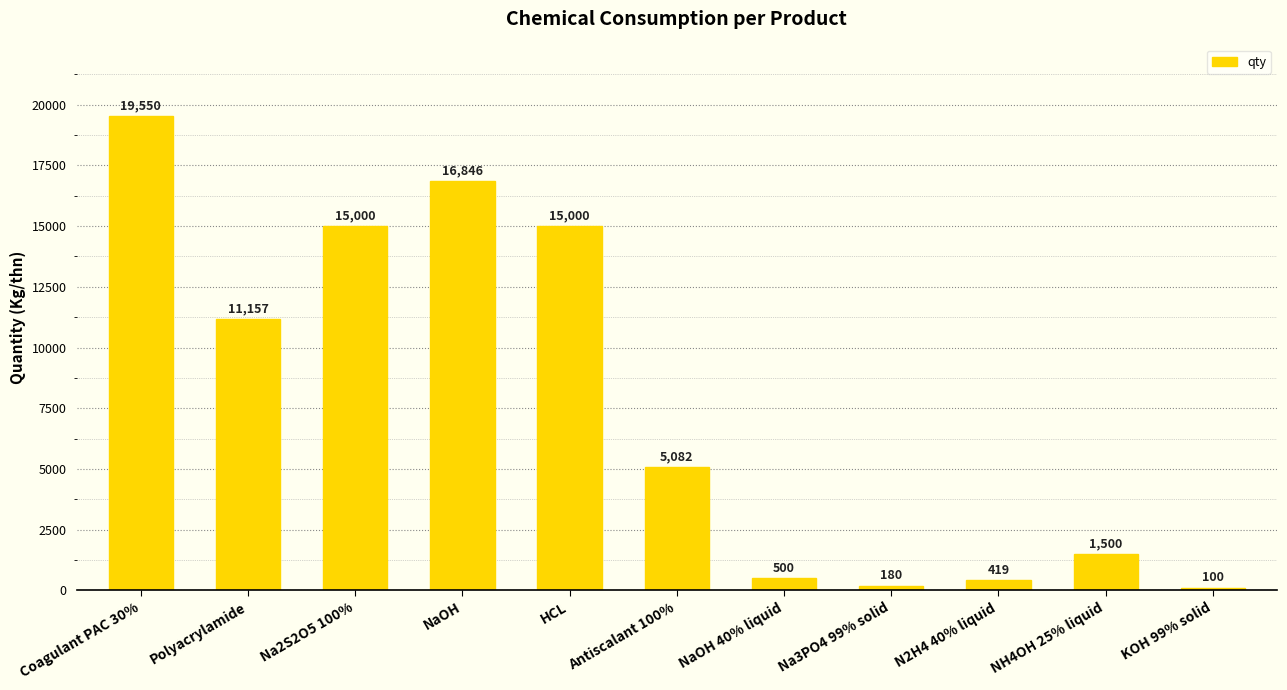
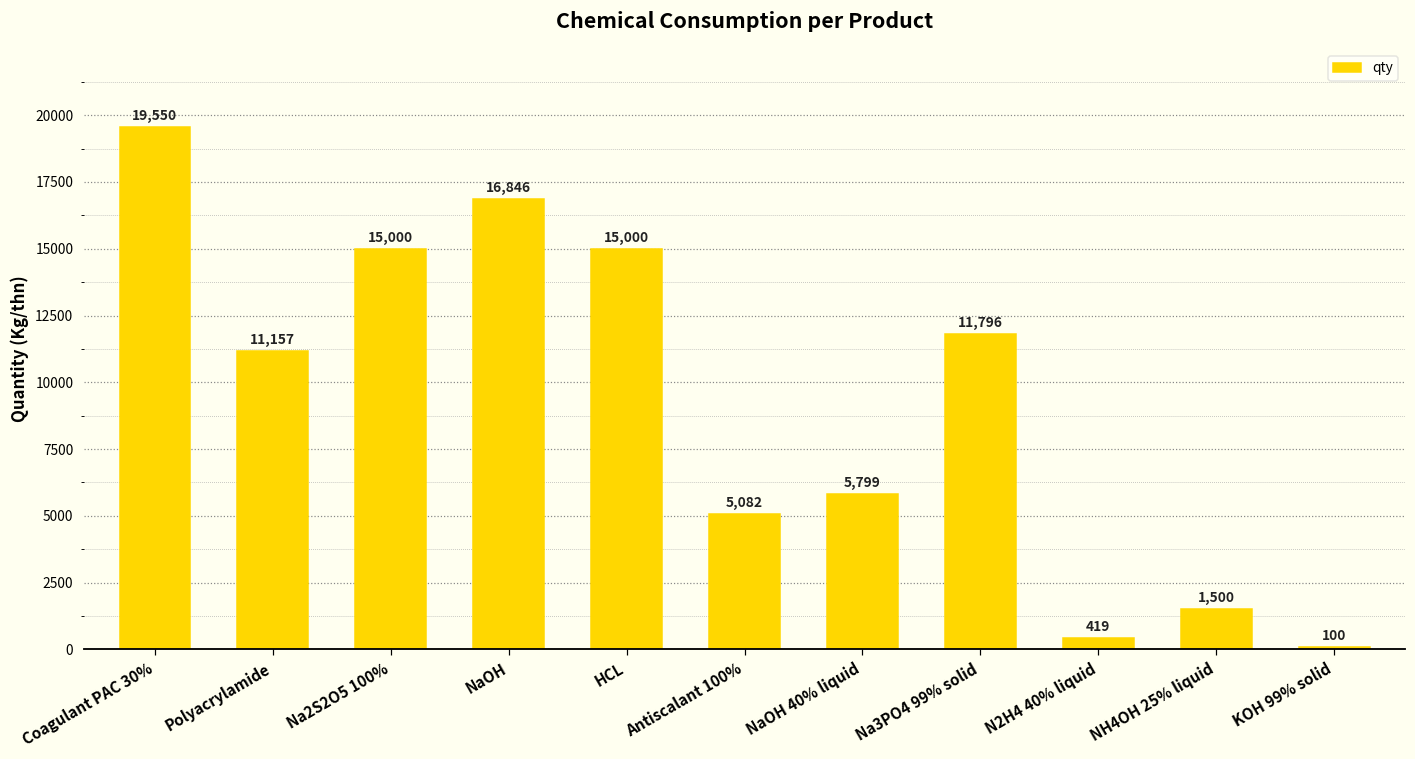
NaOH 40% liquid: 500 -> 5,799
Na3PO4 99% solid: 180 -> 11,796
